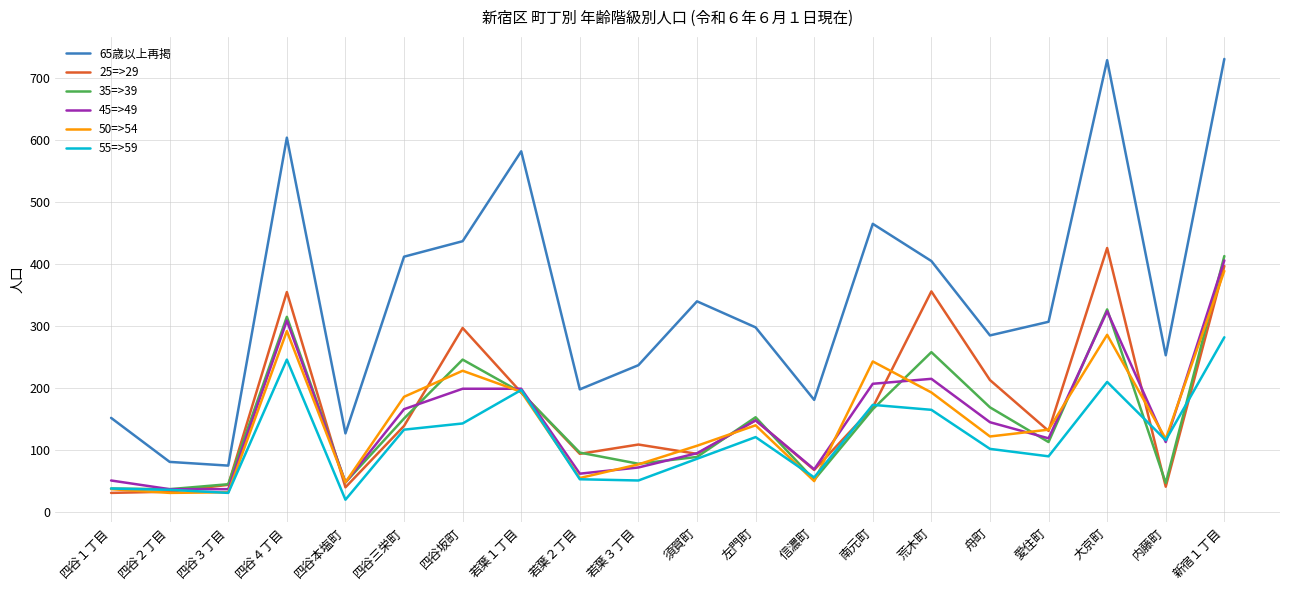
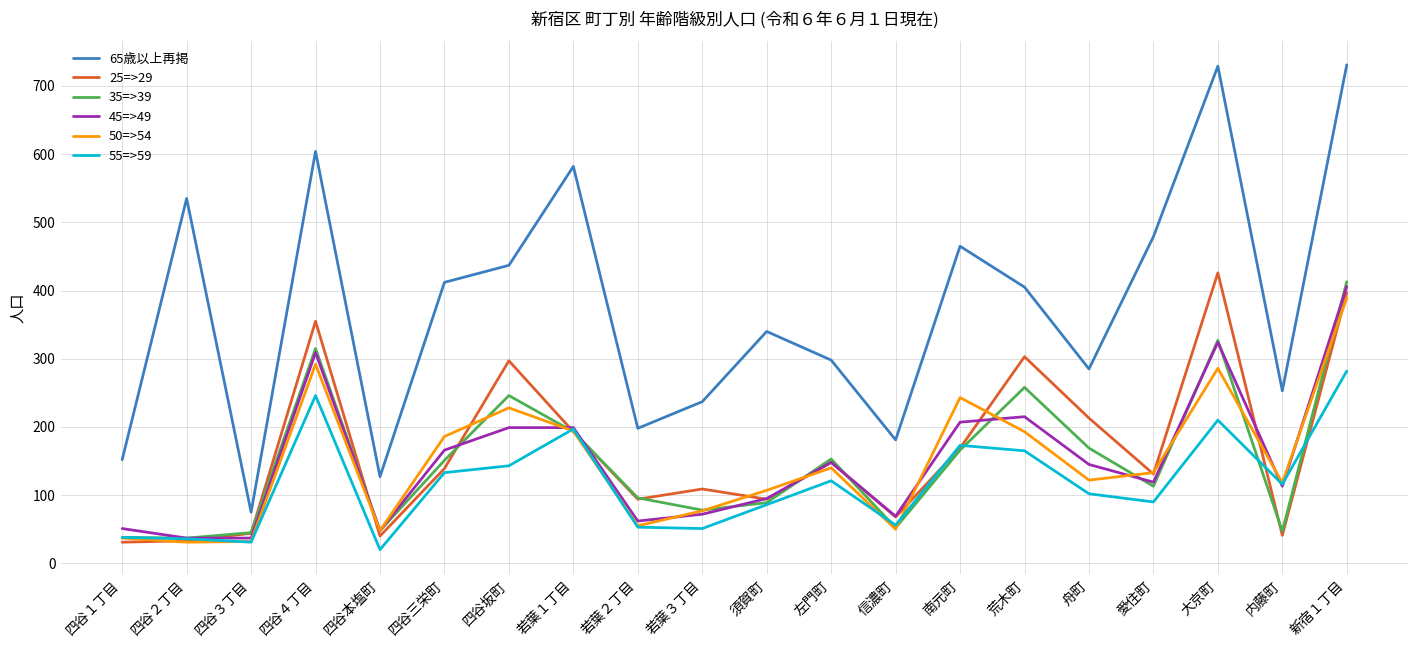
65歳以上再掲, 四谷２丁目: 80 -> 540
25=>29, 荒木町: 360 -> 300
65歳以上再掲, 愛住町: 310 -> 480
